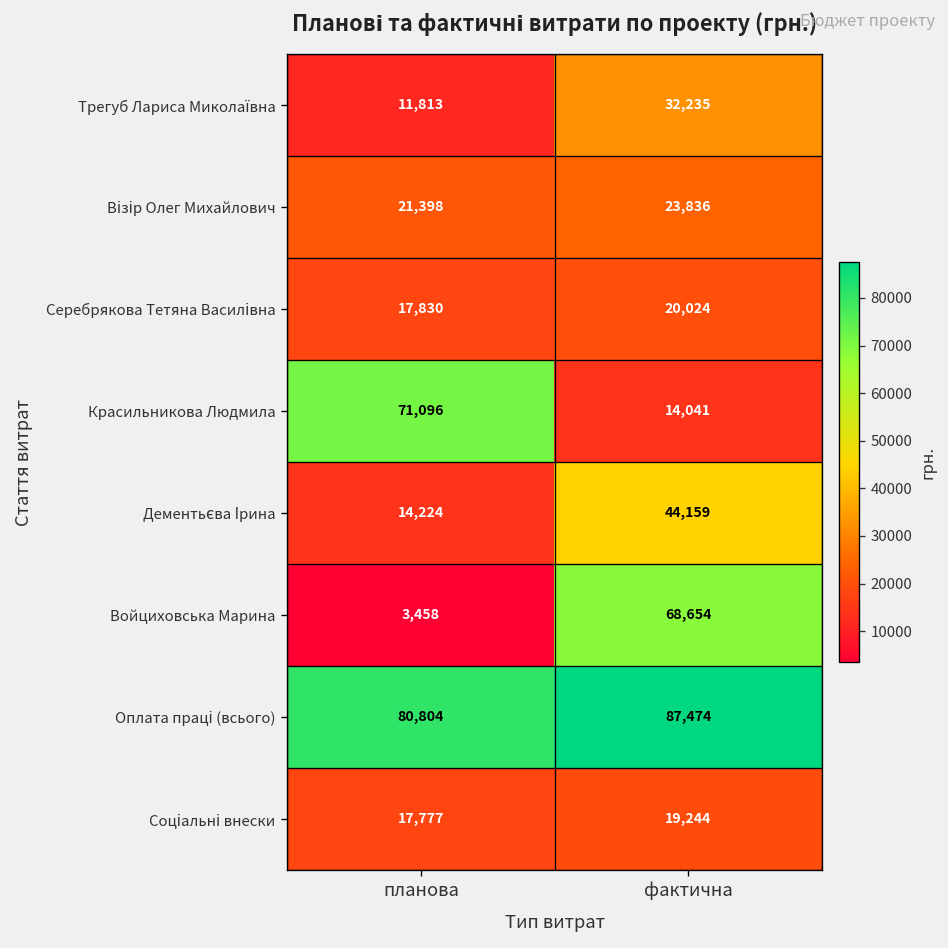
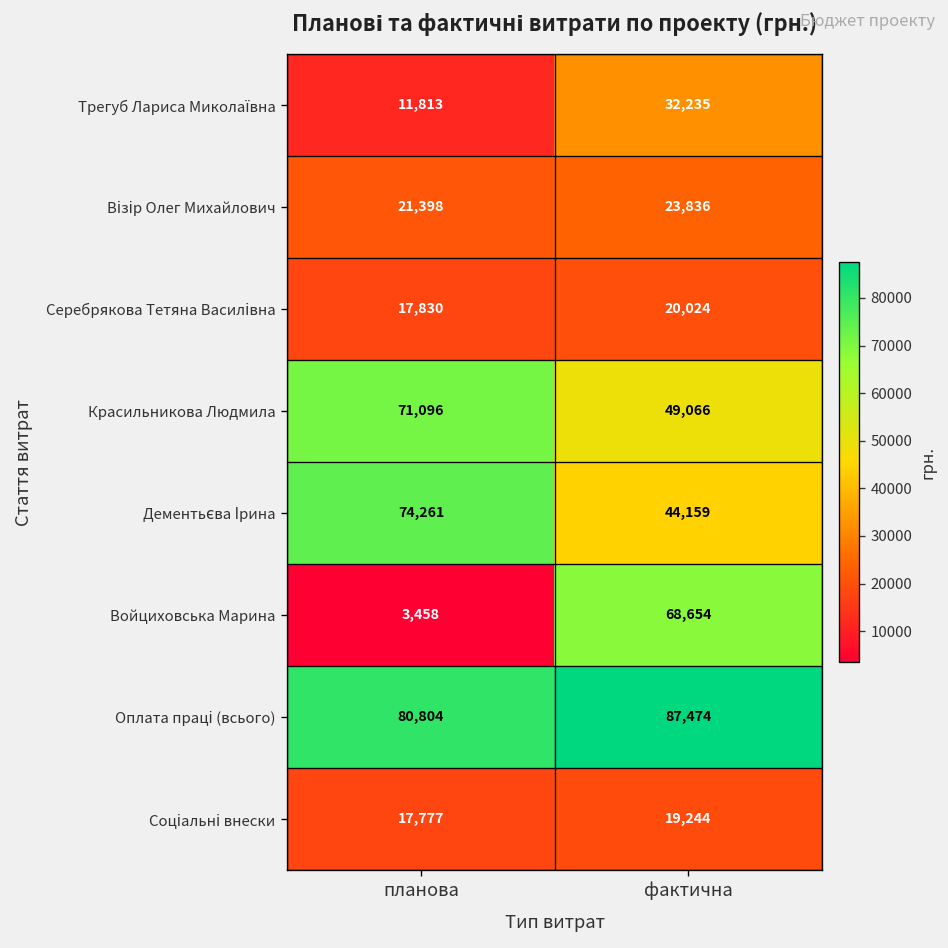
Красильникова Людмила, фактична: 14,041 -> 49,066
Дементьєва Ірина, планова: 14,224 -> 74,261
